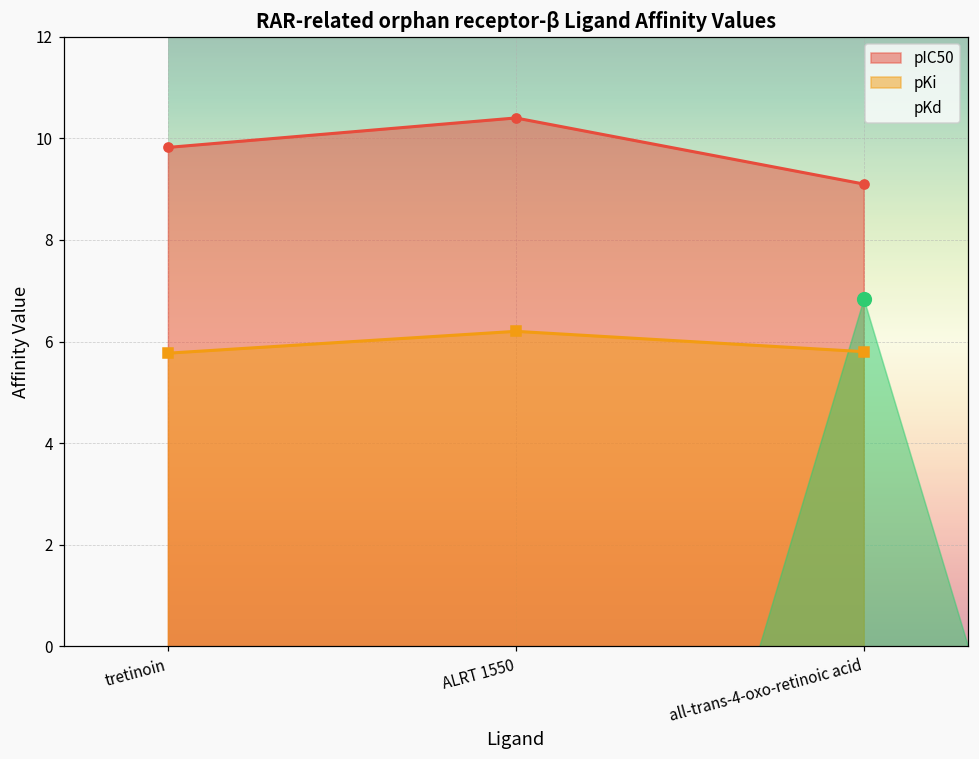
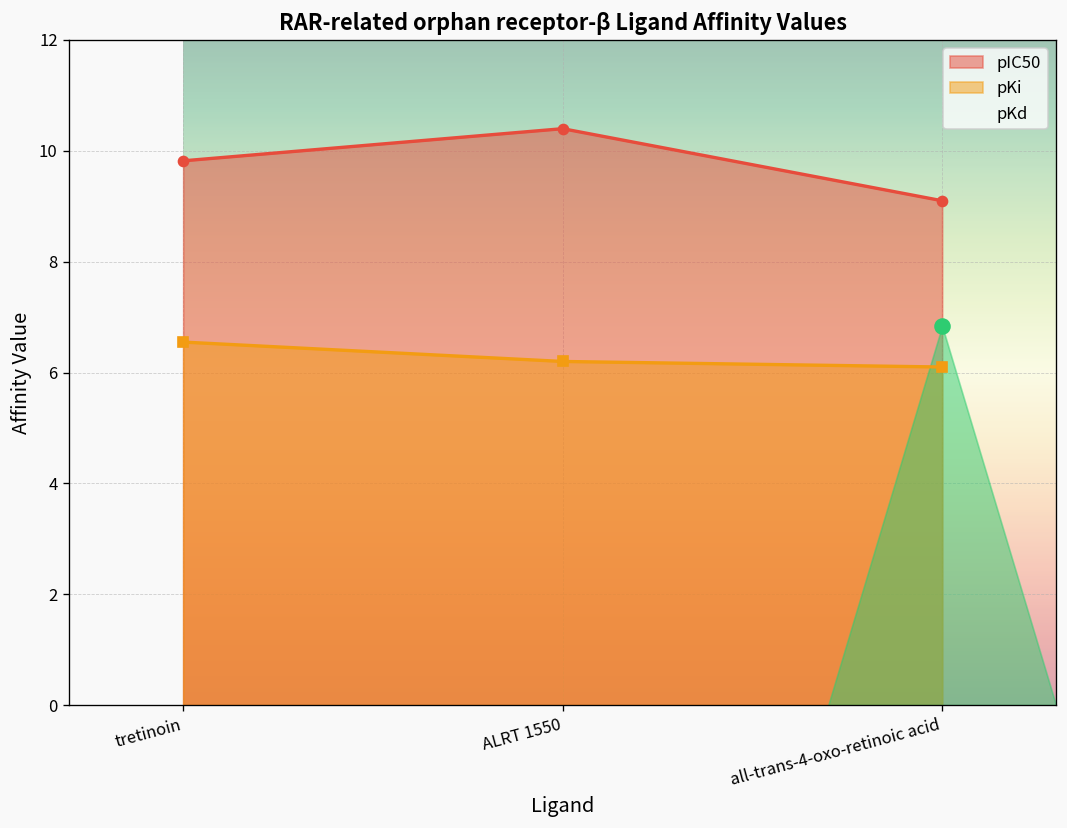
pKi, tretinoin: 5.8 -> 6.6
pKi, all-trans-4-oxo-retinoic acid: 5.8 -> 6.1
